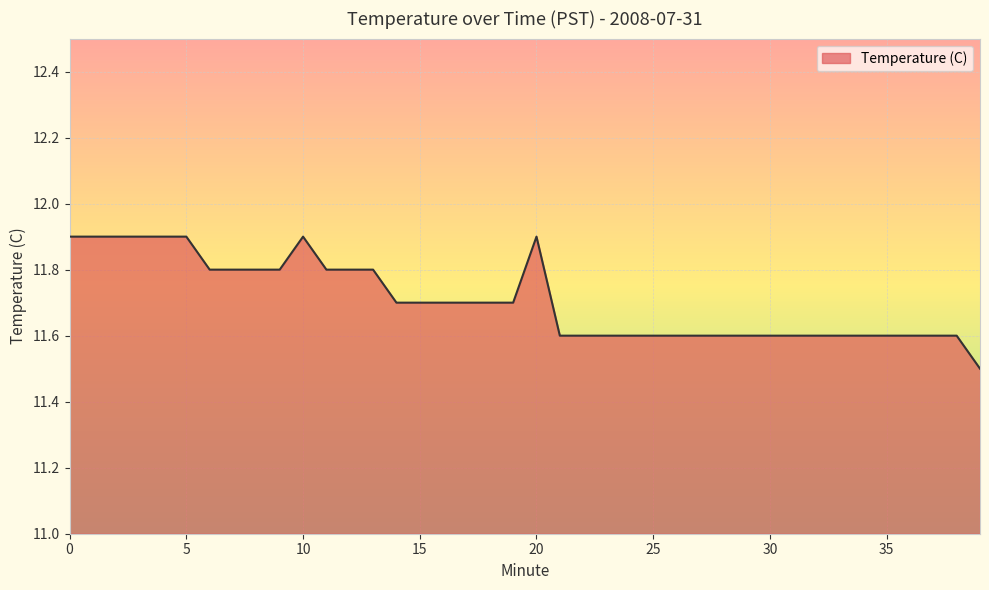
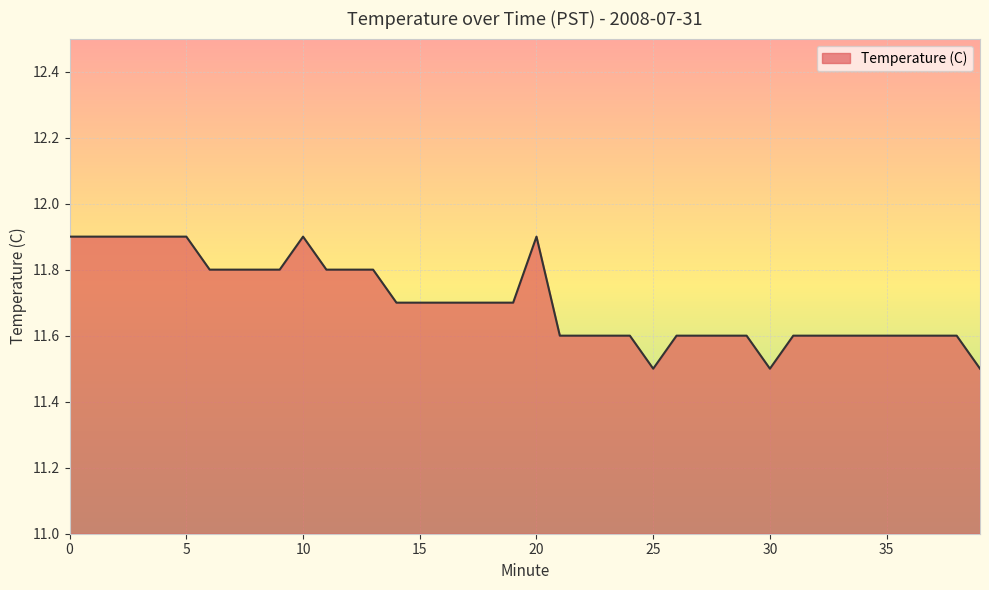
25: 11.6 -> 11.5
30: 11.6 -> 11.5
